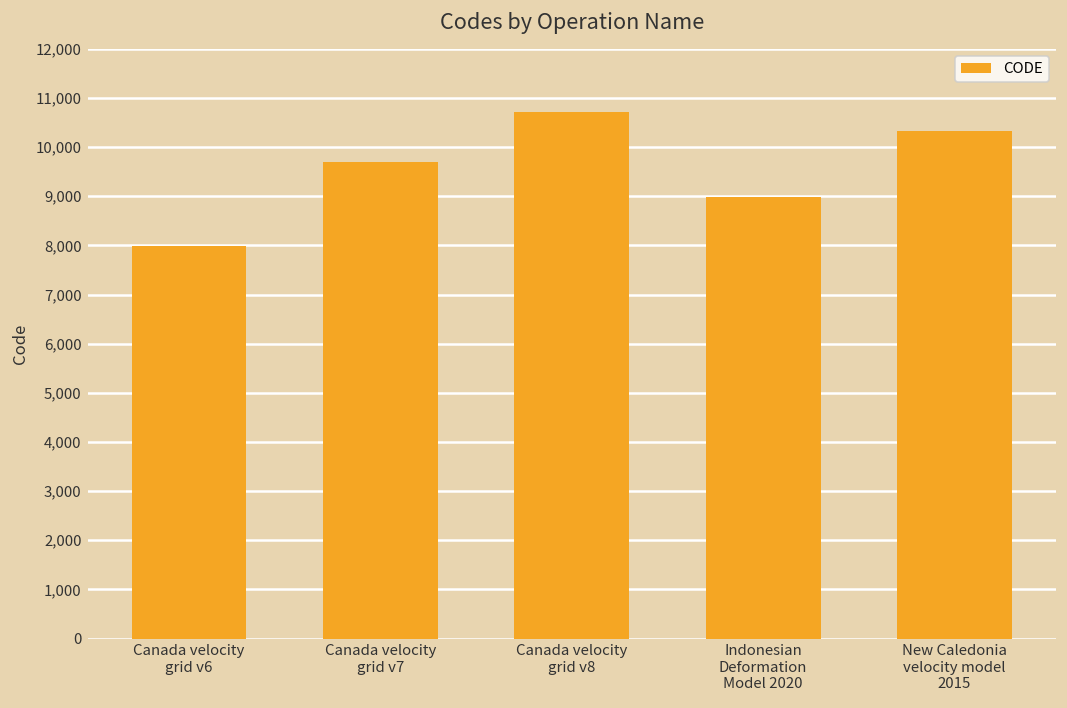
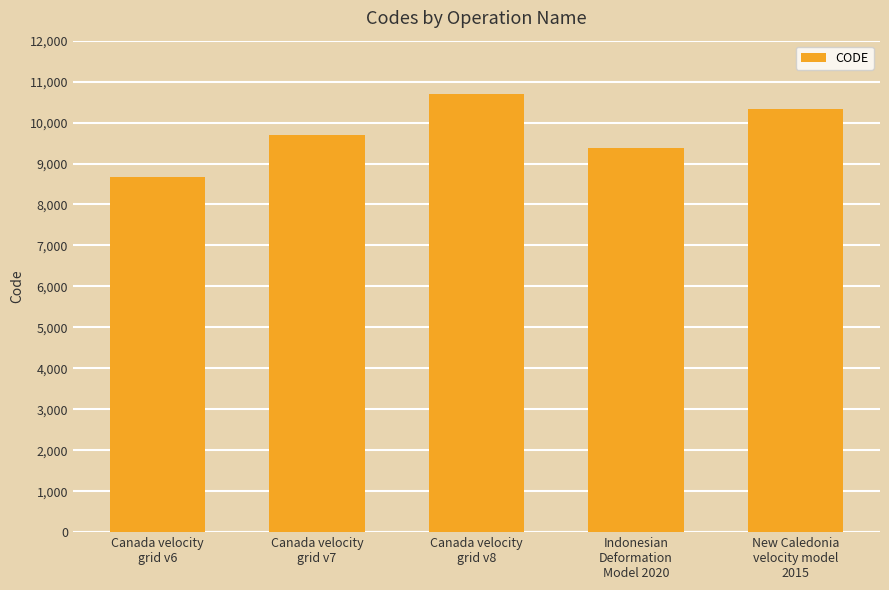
Canada velocity grid v6: 8,000 -> 8,700
Indonesian Deformation Model 2020: 9,000 -> 9,400
